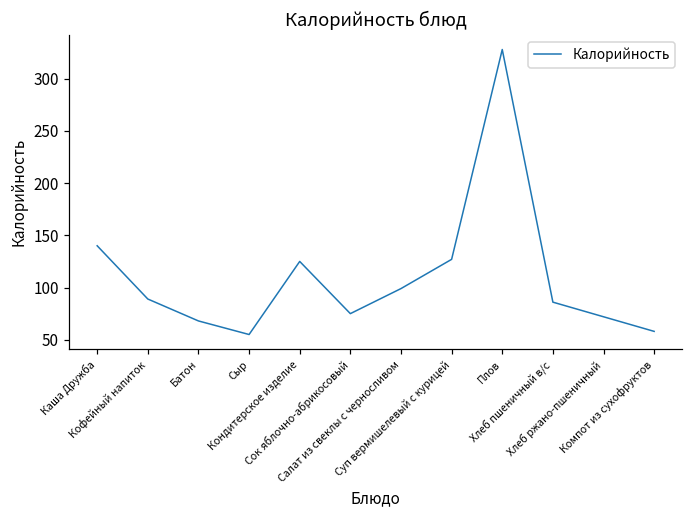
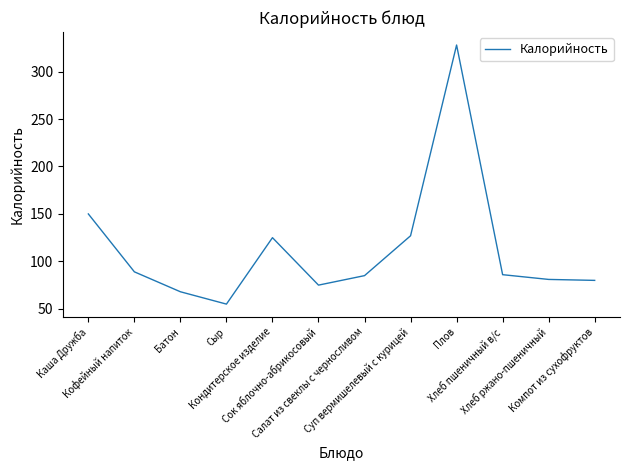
Каша Дружба: 140 -> 150
Салат из свеклы с черносливом: 100 -> 90
Хлеб ржано-пшеничный: 70 -> 80
Компот из сухофруктов: 60 -> 80
